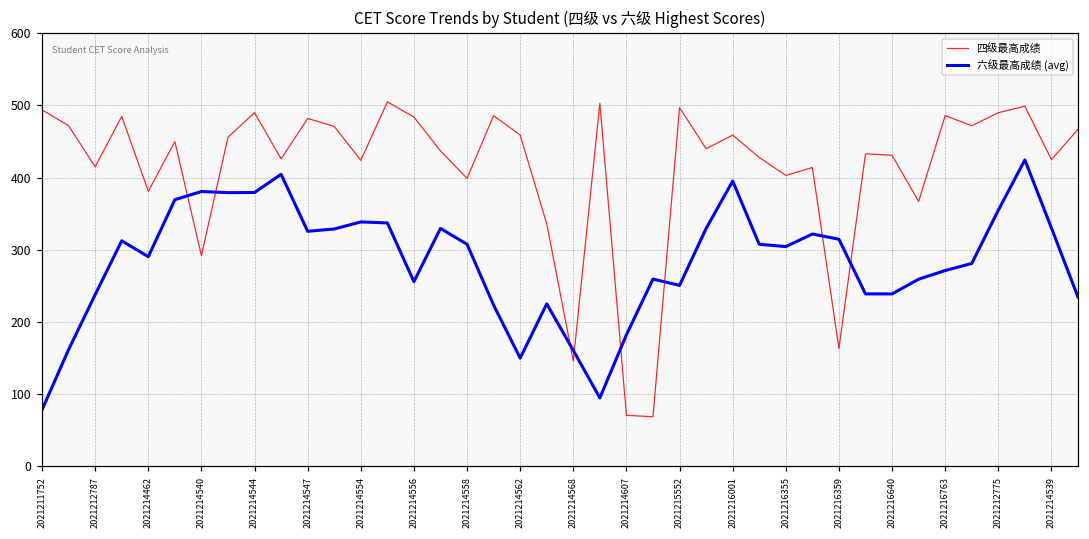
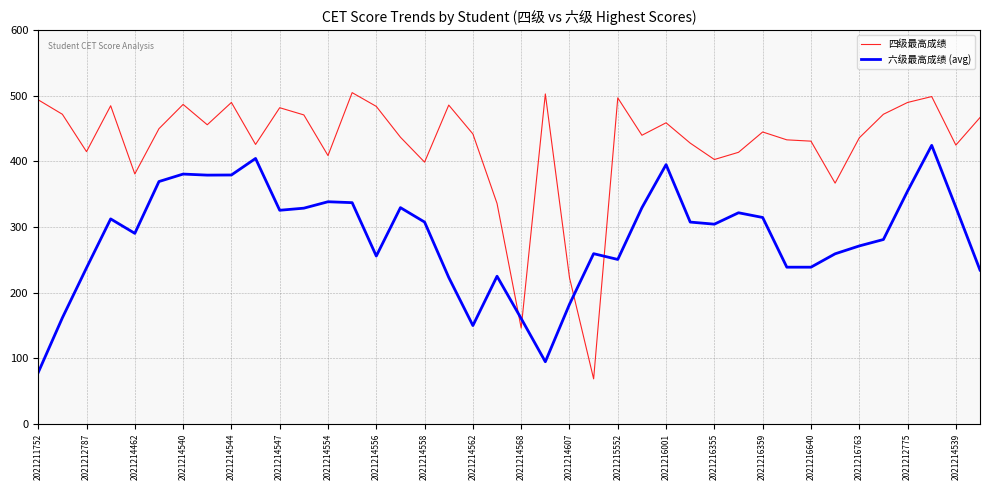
四级最高成绩, 2021214540: 290 -> 490
四级最高成绩, 2021214554: 420 -> 410
四级最高成绩, 2021214562: 460 -> 440
四级最高成绩, 2021214607: 70 -> 220
四级最高成绩, 2021216359: 160 -> 450
四级最高成绩, 2021216763: 490 -> 440
